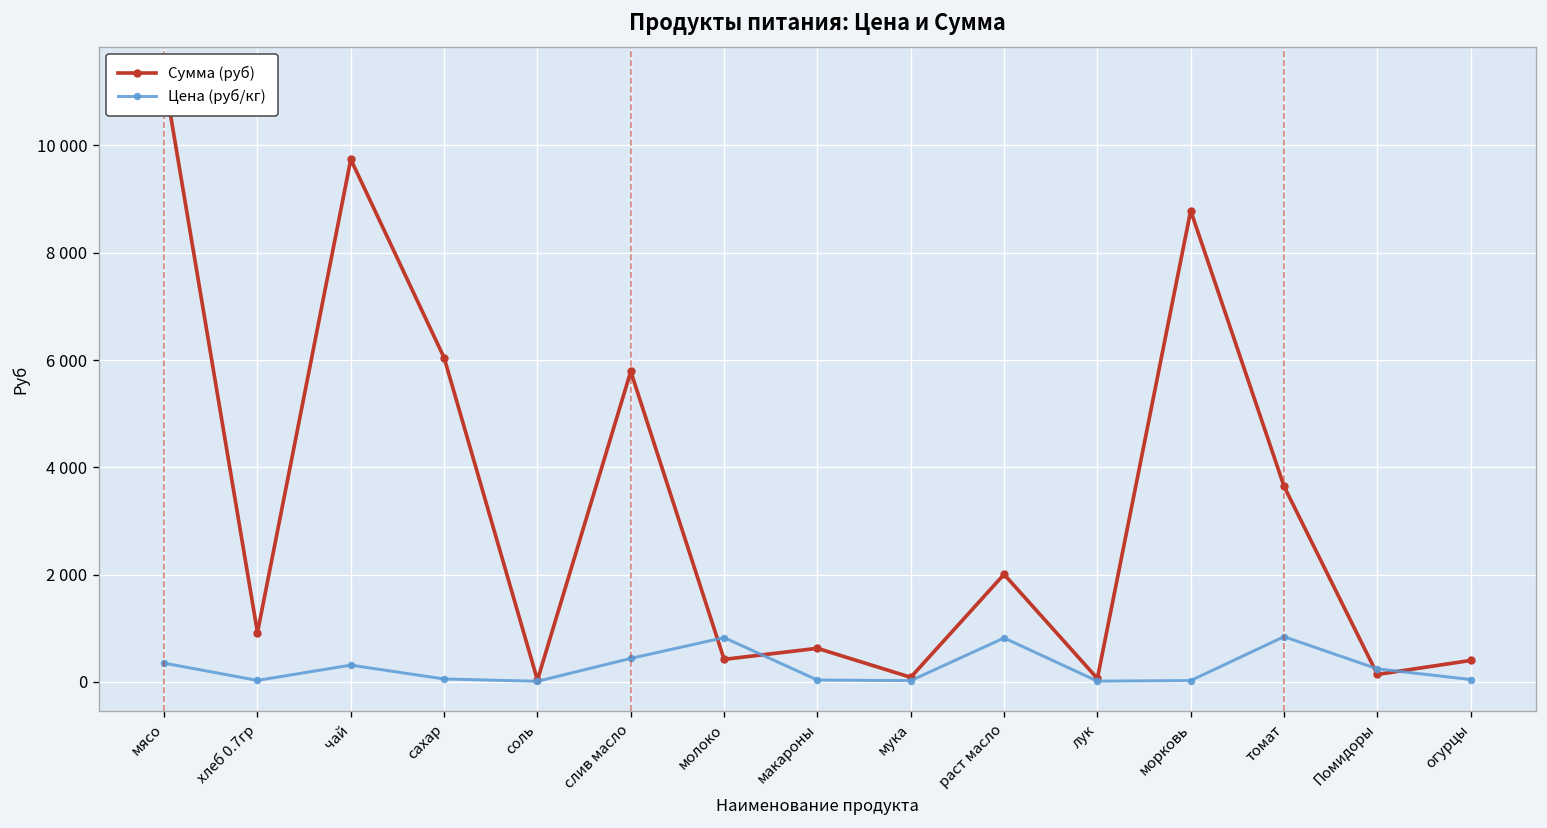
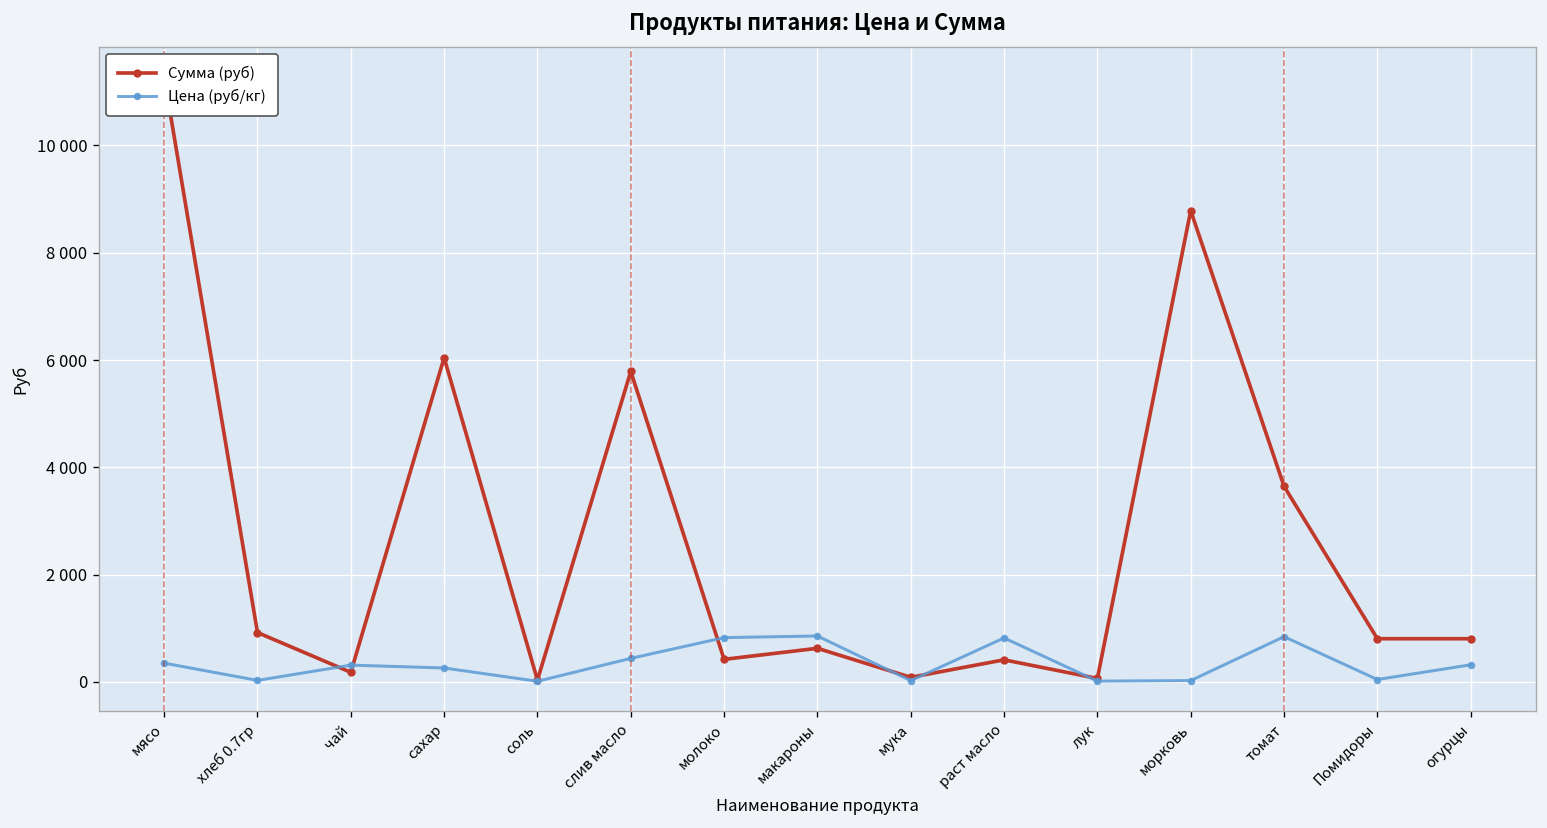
Сумма (руб), чай: 9700 -> 200
Цена (руб/кг), сахар: 100 -> 300
Цена (руб/кг), макароны: 0 -> 900
Сумма (руб), раст масло: 2000 -> 400
Сумма (руб), Помидоры: 100 -> 800
Цена (руб/кг), Помидоры: 200 -> 0
Сумма (руб), огурцы: 400 -> 800
Цена (руб/кг), огурцы: 0 -> 300
